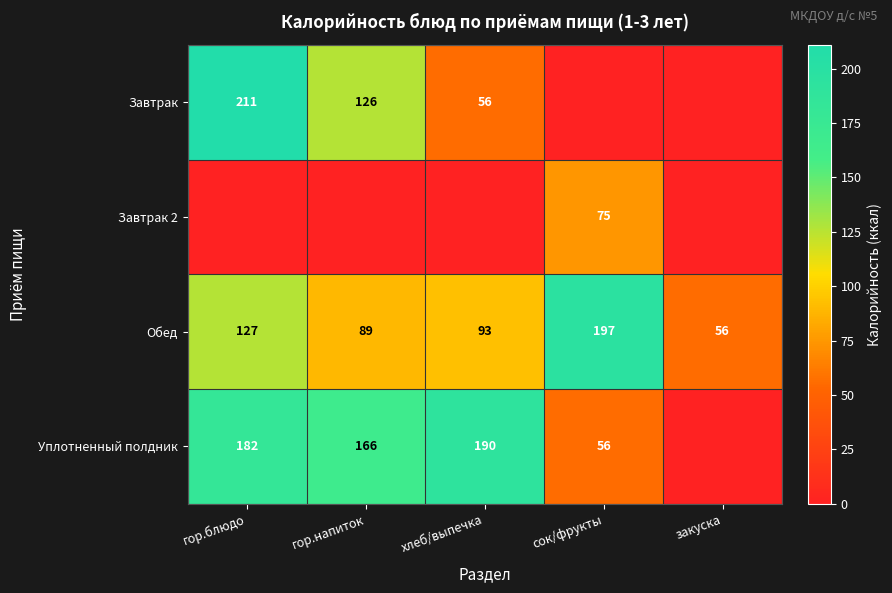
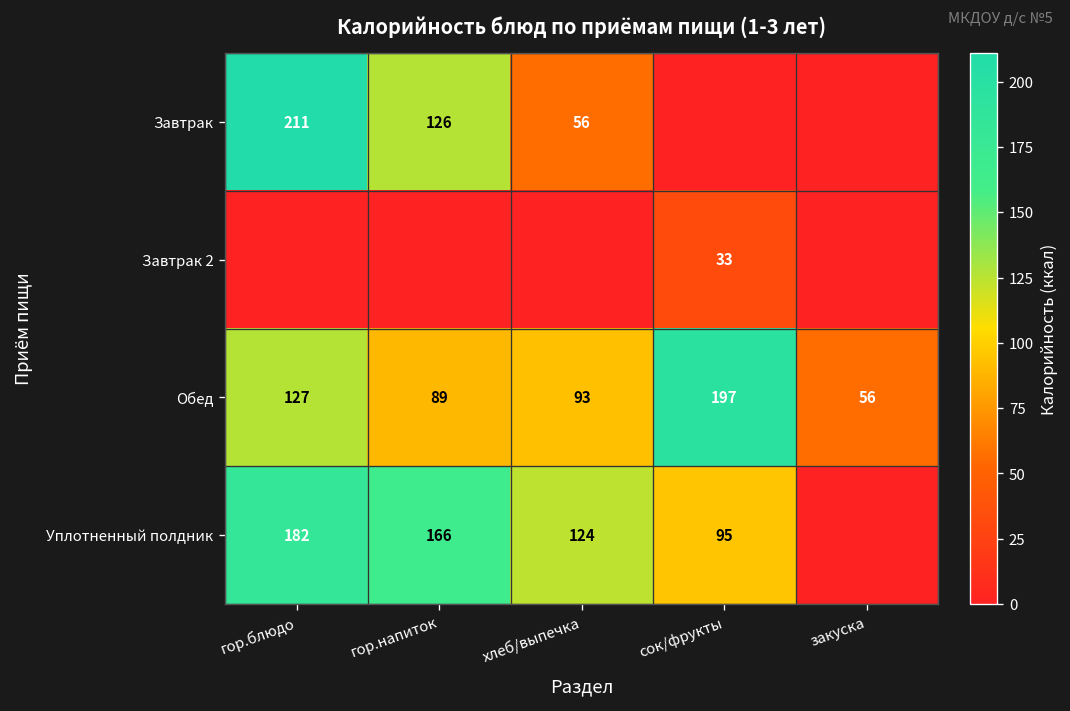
Завтрак 2, сок/фрукты: 75 -> 33
Уплотненный полдник, хлеб/выпечка: 190 -> 124
Уплотненный полдник, сок/фрукты: 56 -> 95
